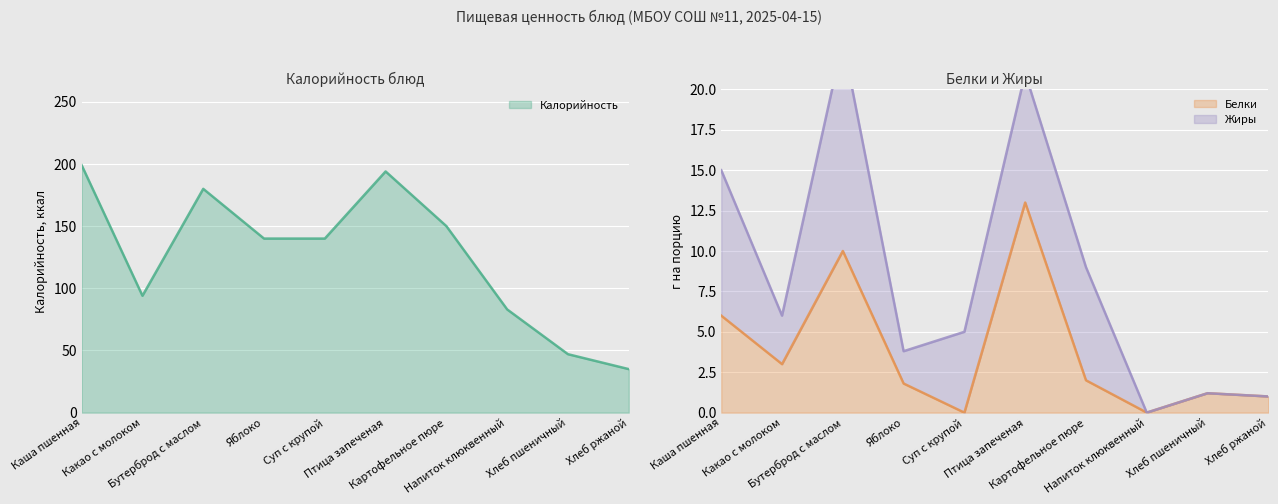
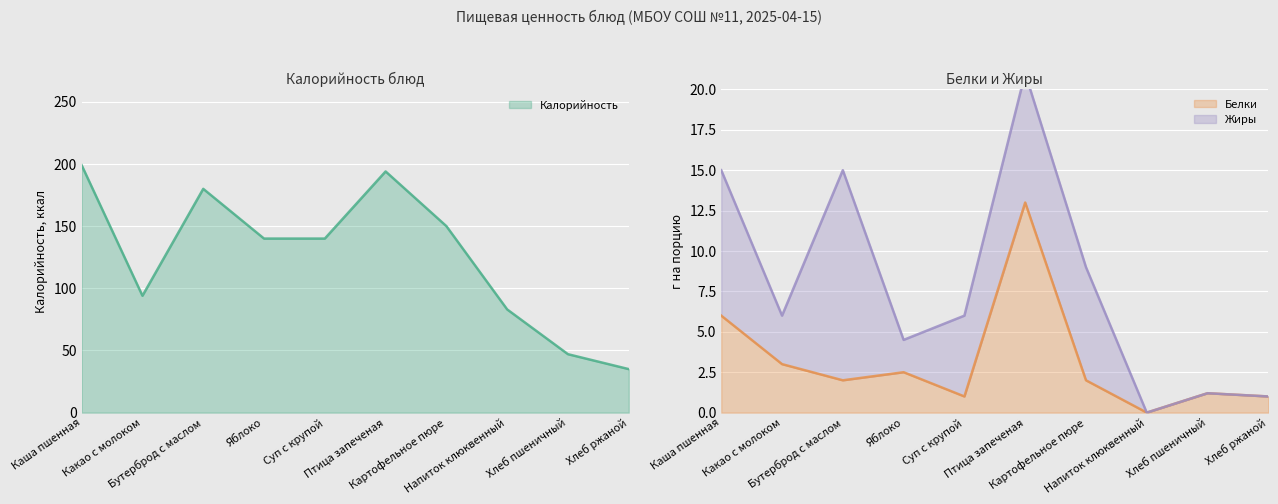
Белки и Жиры, Белки, Бутерброд с маслом: 10 -> 2
Белки и Жиры, Белки, Яблоко: 1.8 -> 2.5
Белки и Жиры, Белки, Суп с крупой: 0 -> 1
